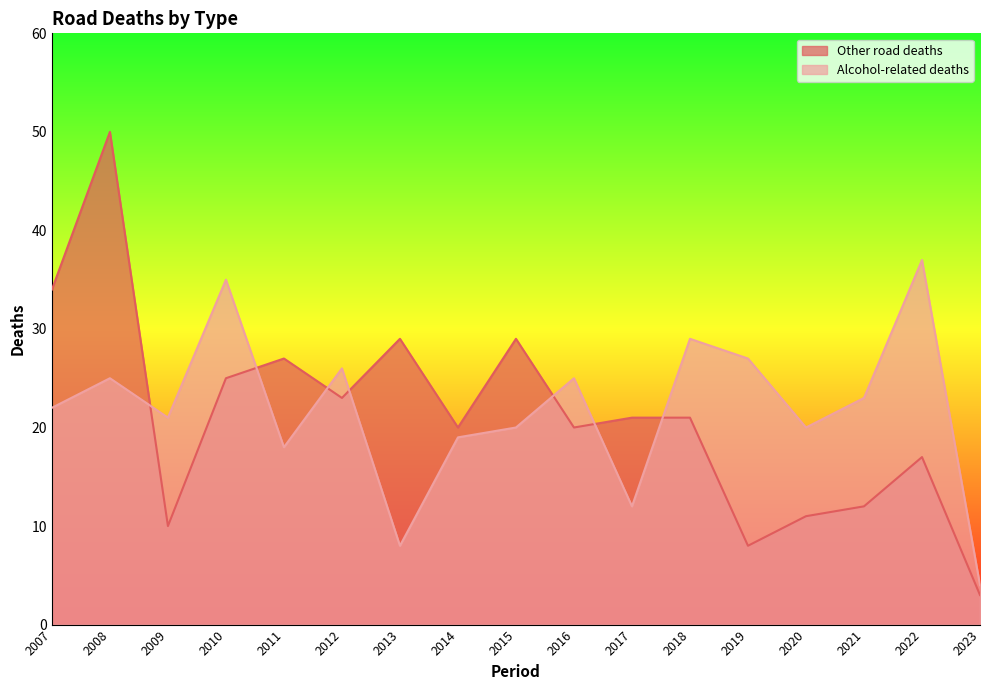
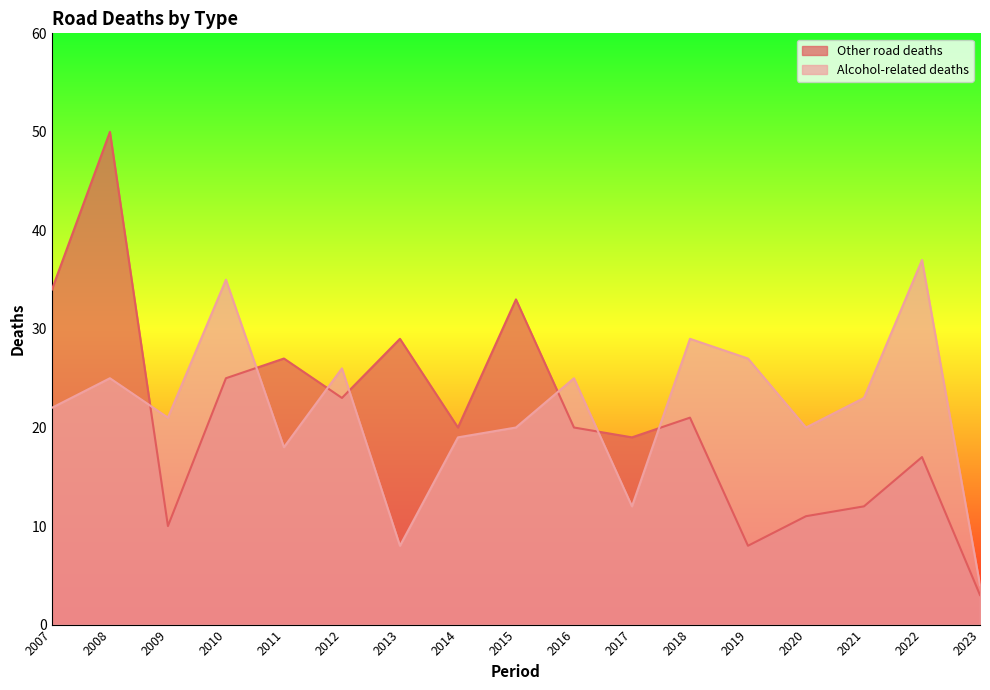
Other road deaths, 2015: 29 -> 33
Other road deaths, 2017: 21 -> 19
